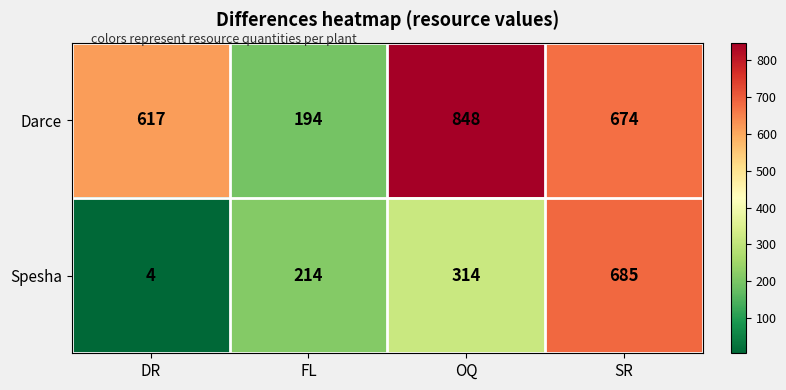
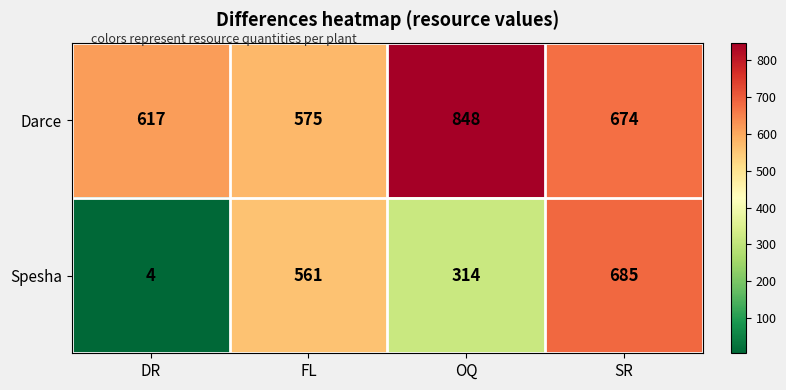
Darce, FL: 194 -> 575
Spesha, FL: 214 -> 561
